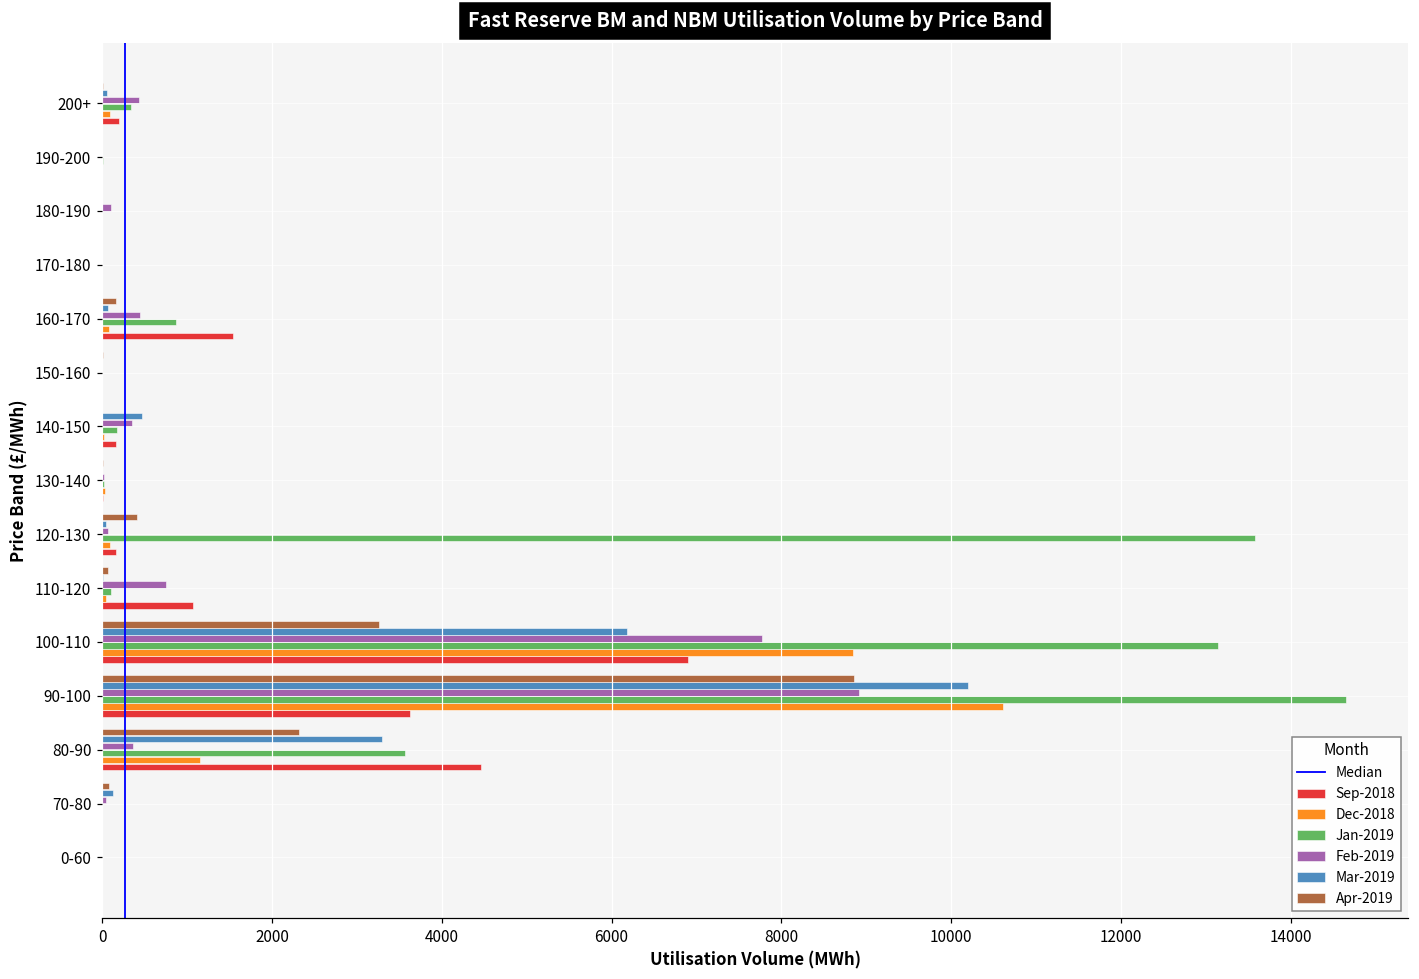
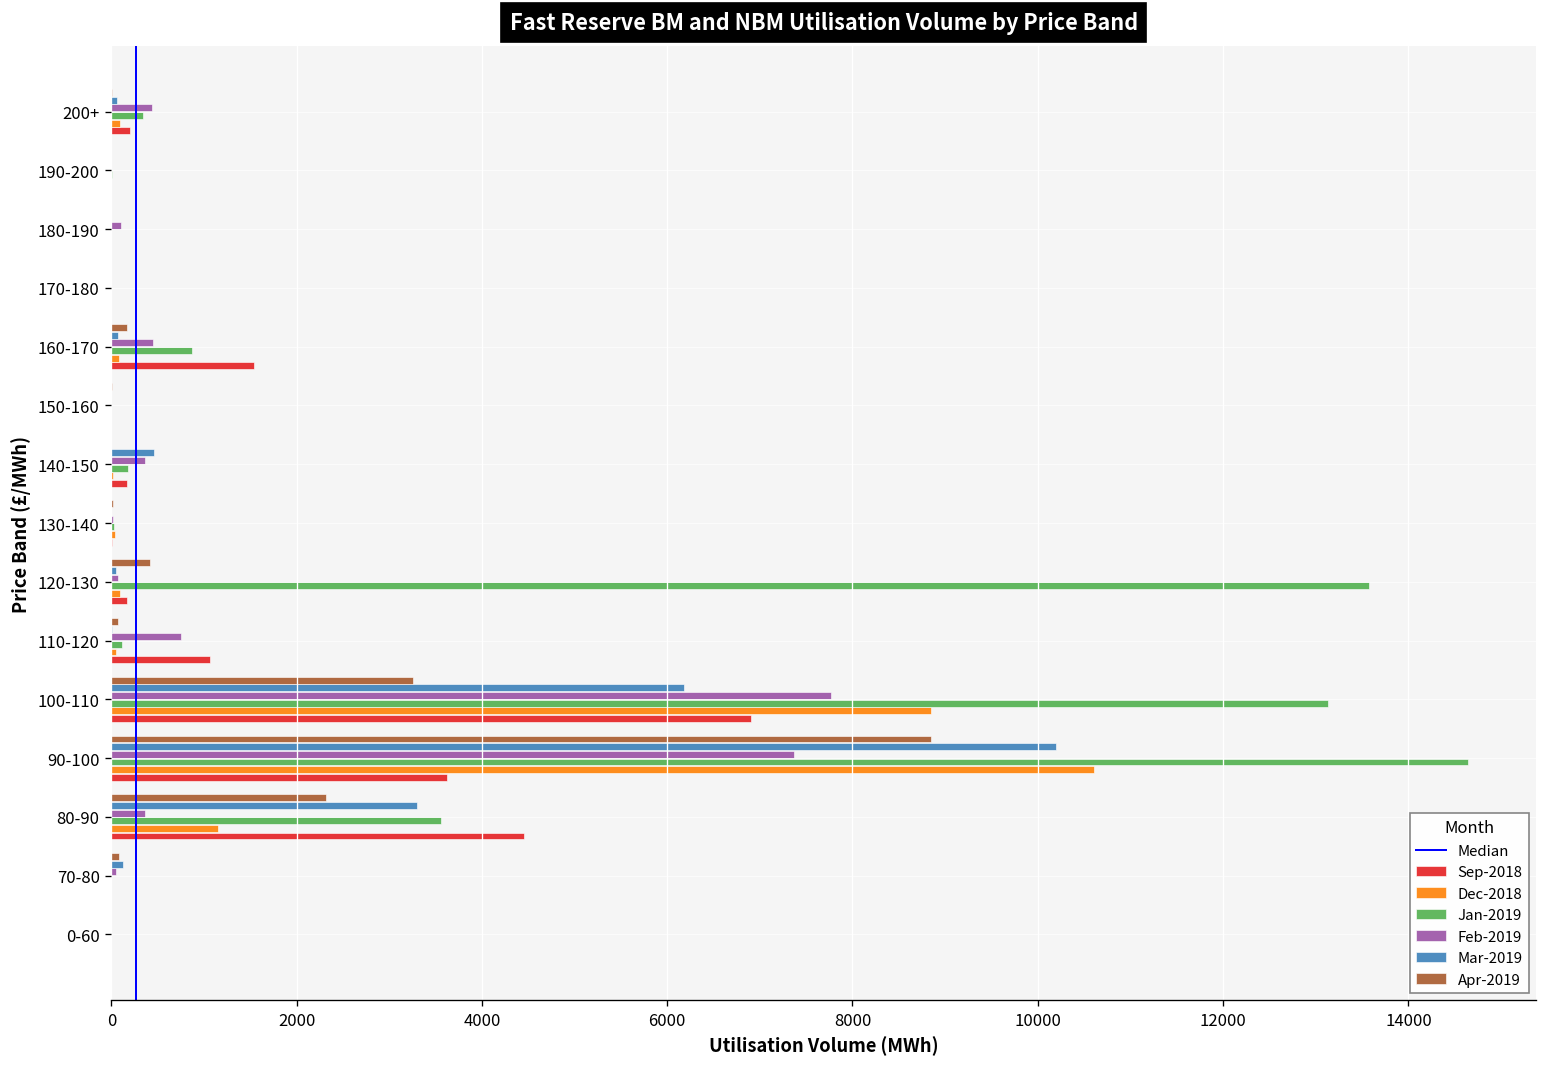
Feb-2019, 90-100: 8900 -> 7400
